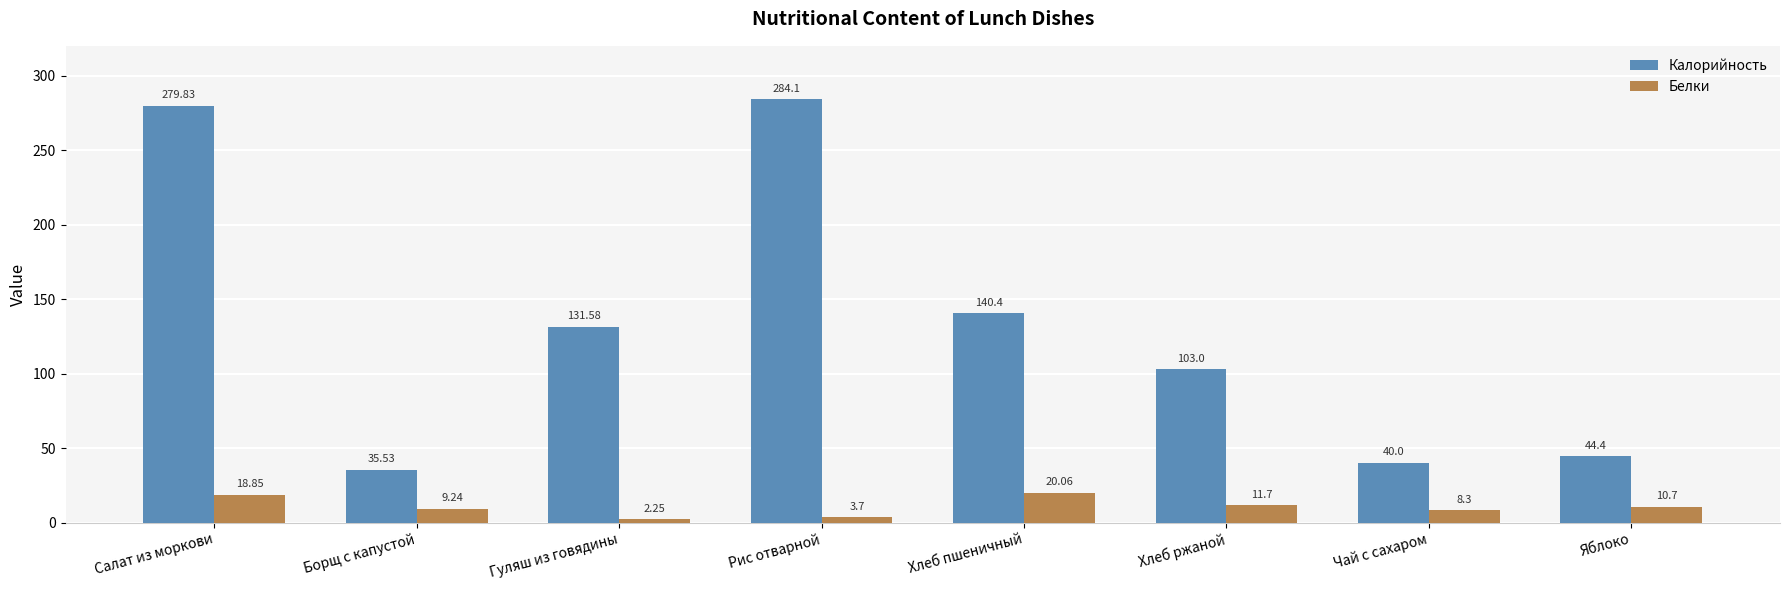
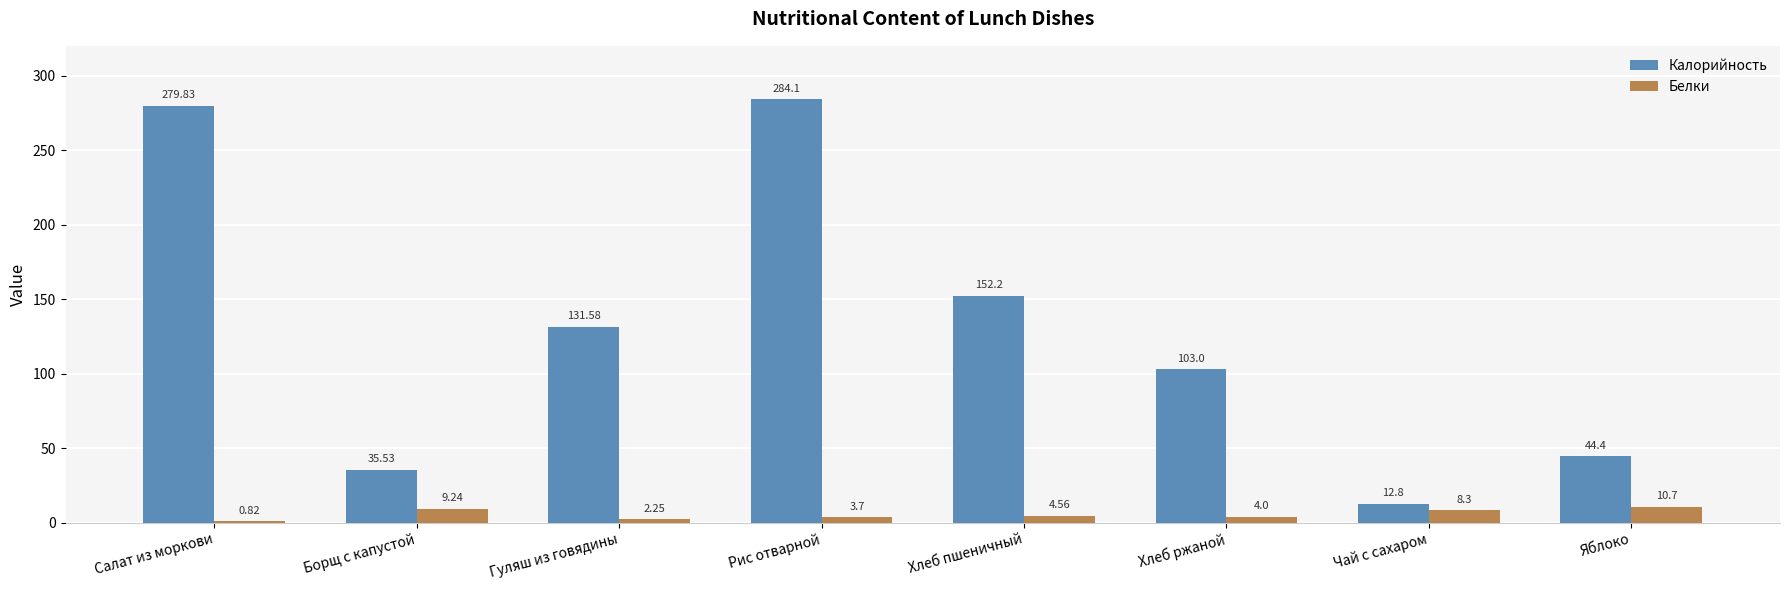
Белки, Салат из моркови: 18.85 -> 0.82
Калорийность, Хлеб пшеничный: 140.4 -> 152.2
Белки, Хлеб пшеничный: 20.06 -> 4.56
Белки, Хлеб ржаной: 11.7 -> 4.0
Калорийность, Чай с сахаром: 40.0 -> 12.8
